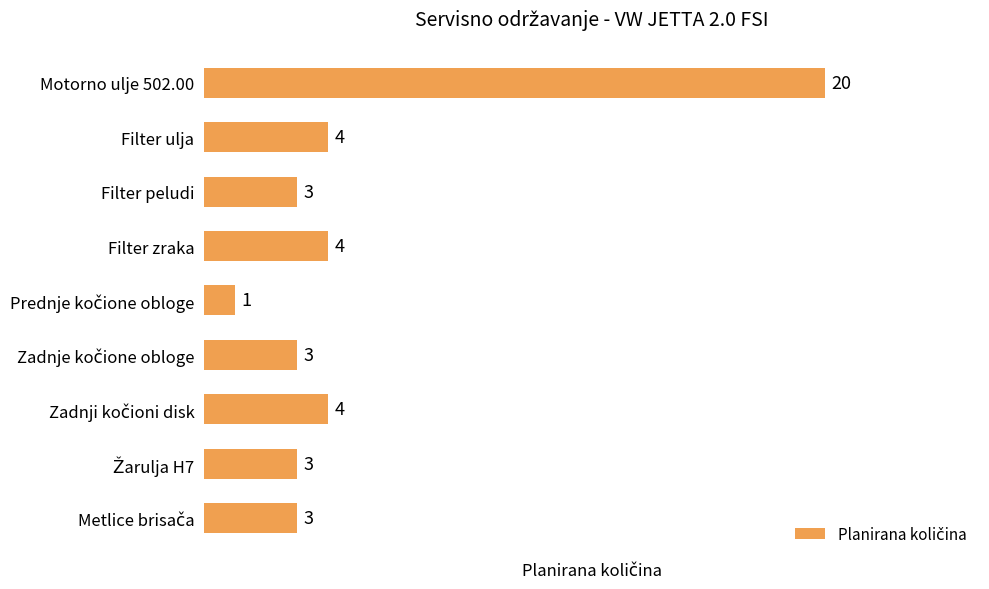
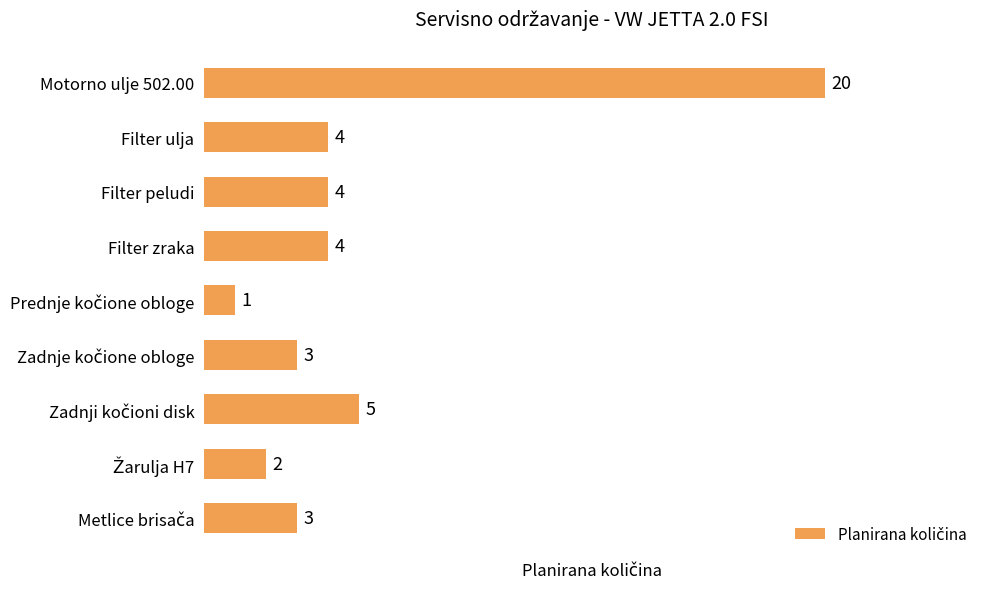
Filter peludi: 3 -> 4
Zadnji kočioni disk: 4 -> 5
Žarulja H7: 3 -> 2
